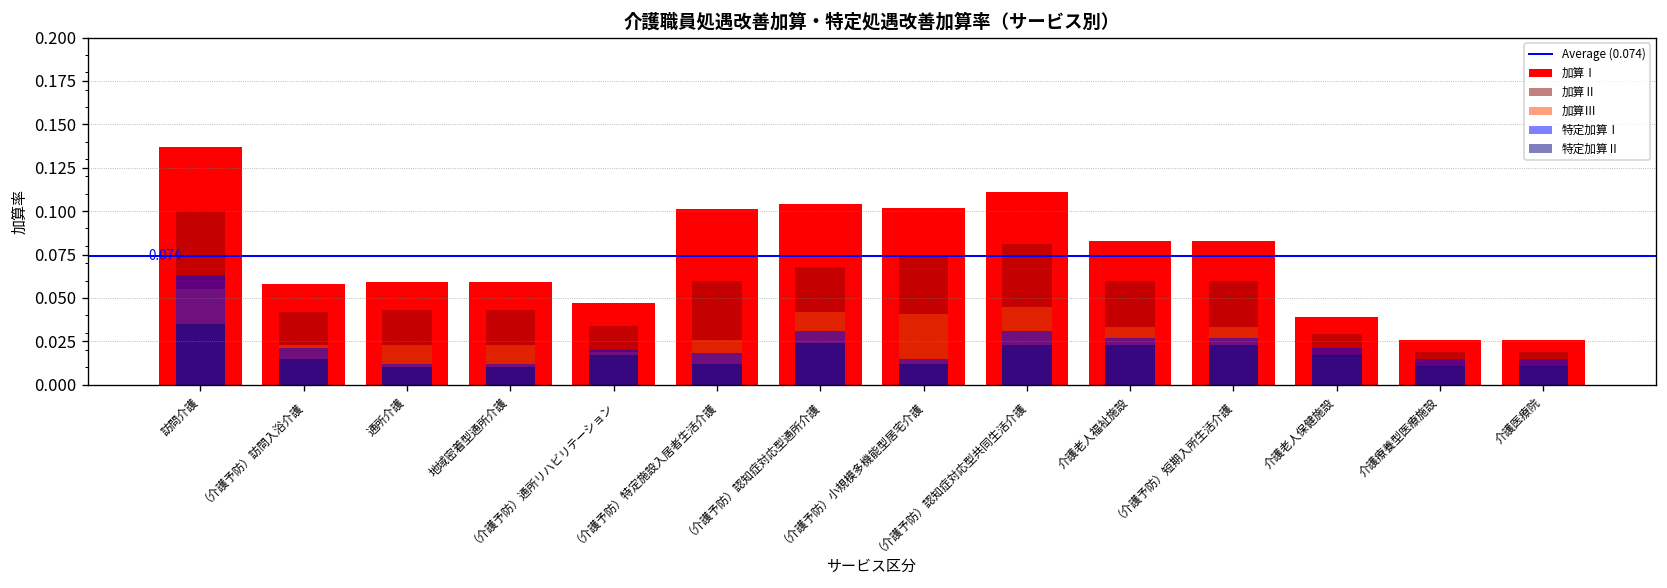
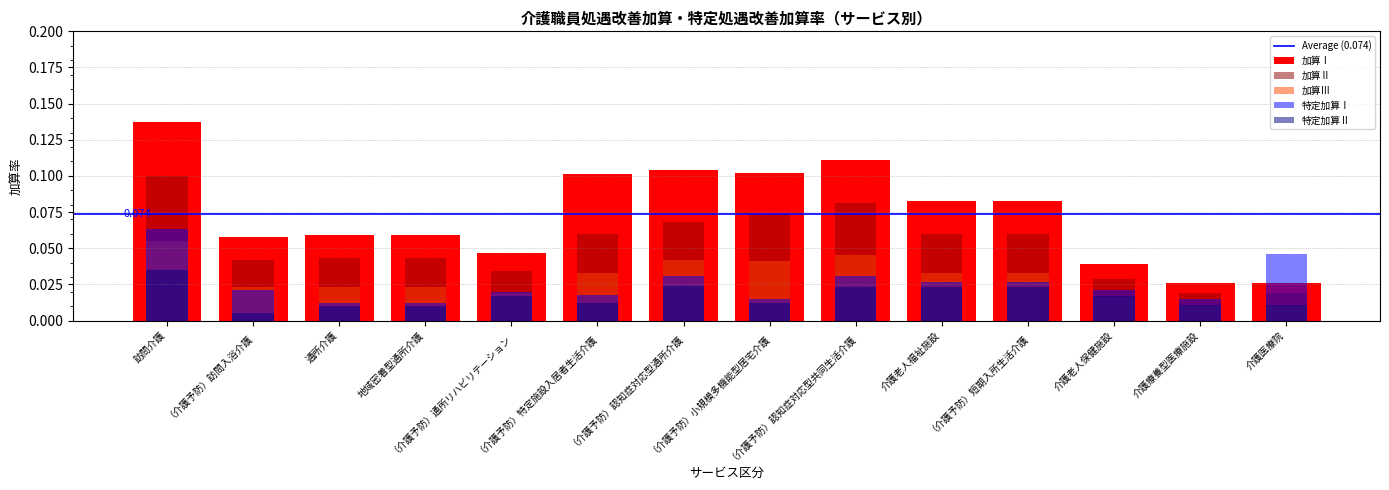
特定加算Ⅱ, （介護予防）訪問入浴介護: 0.015 -> 0.005
加算Ⅲ, （介護予防）特定施設入居者生活介護: 0.026 -> 0.033
特定加算Ⅰ, 介護医療院: 0.015 -> 0.046
